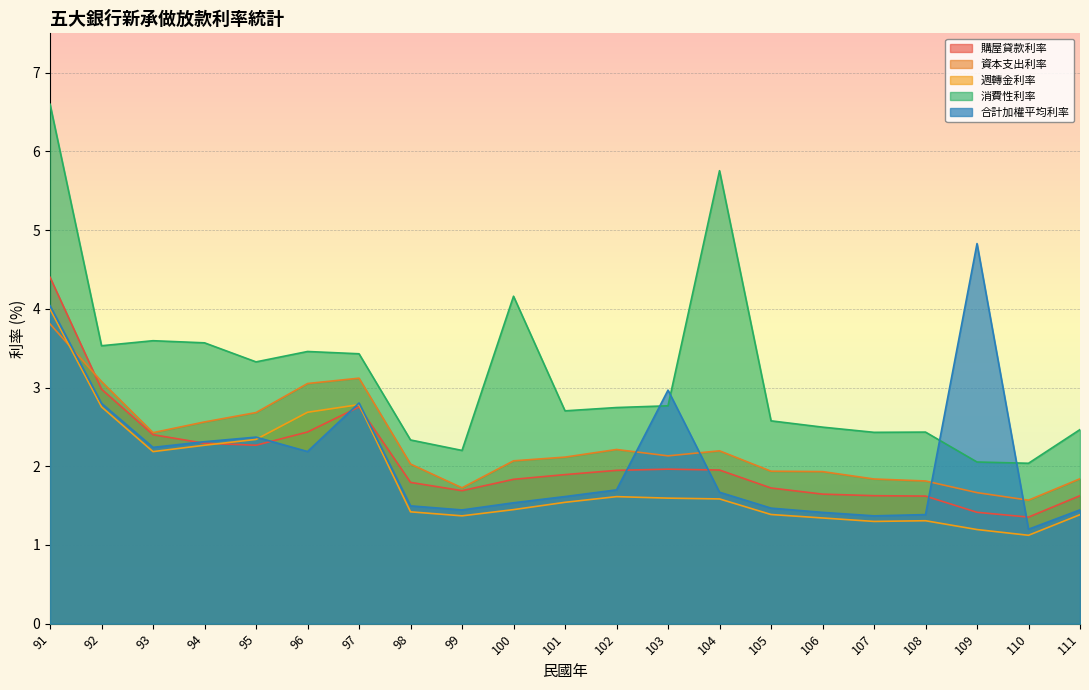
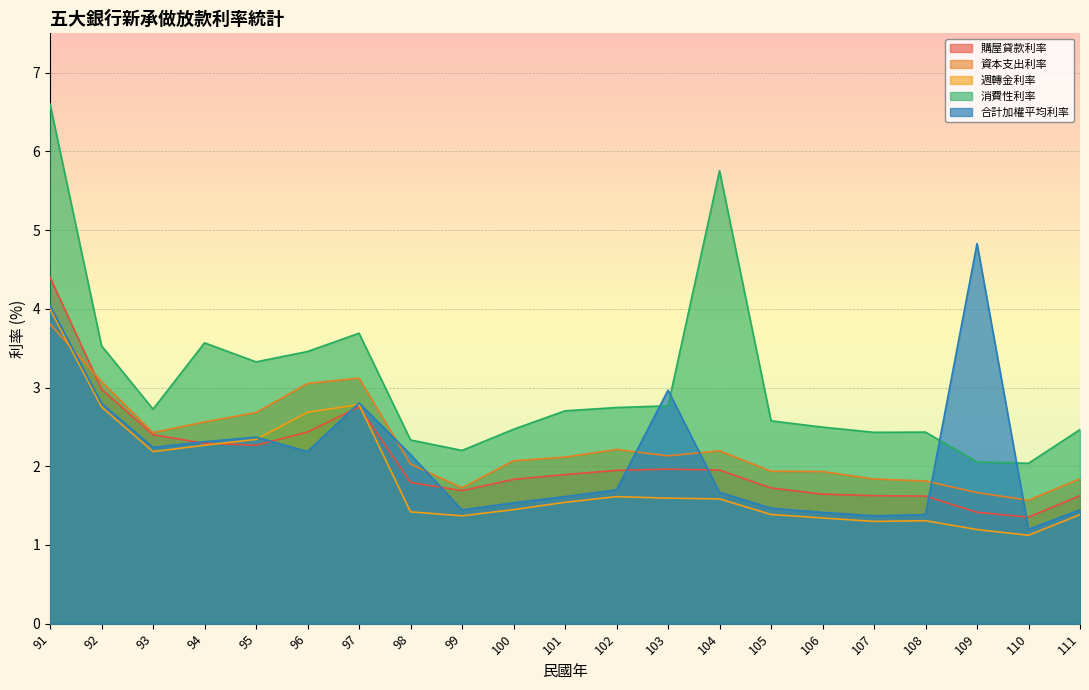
消費性利率, 93: 3.6 -> 2.7
消費性利率, 97: 3.4 -> 3.7
合計加權平均利率, 98: 1.5 -> 2.1
消費性利率, 100: 4.2 -> 2.5
